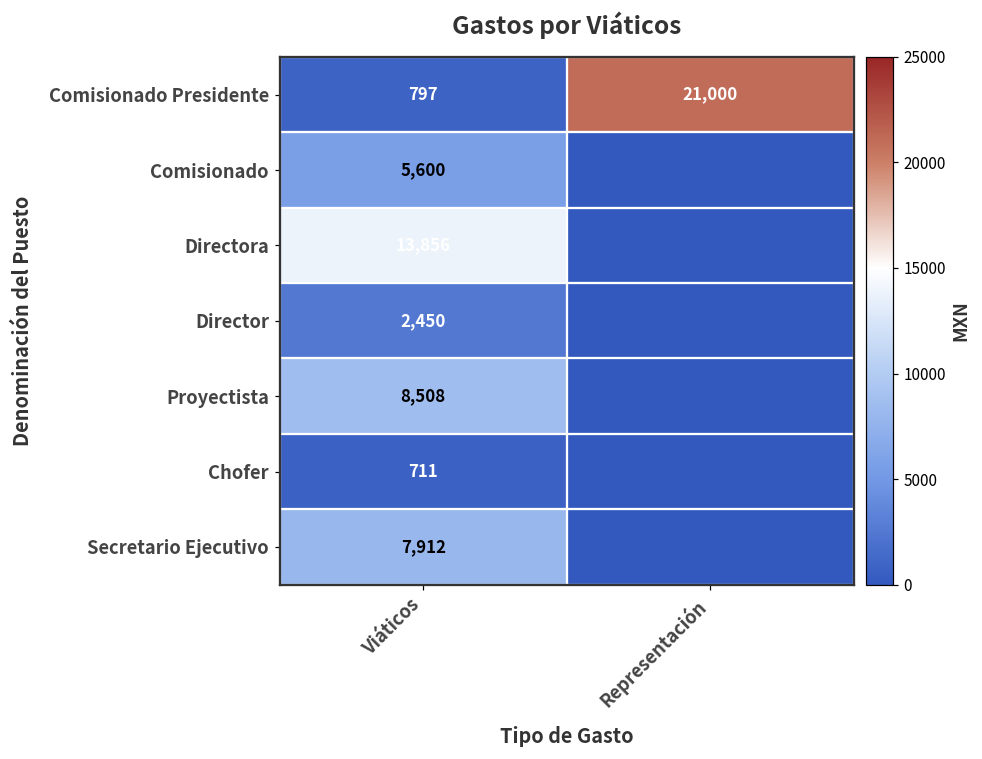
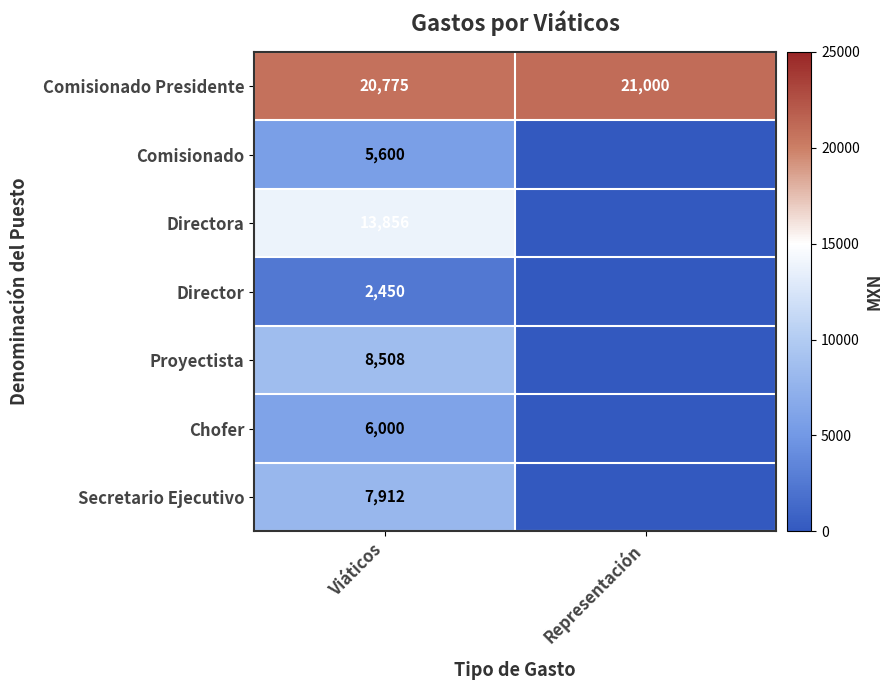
Comisionado Presidente, Viáticos: 797 -> 20,775
Chofer, Viáticos: 711 -> 6,000
